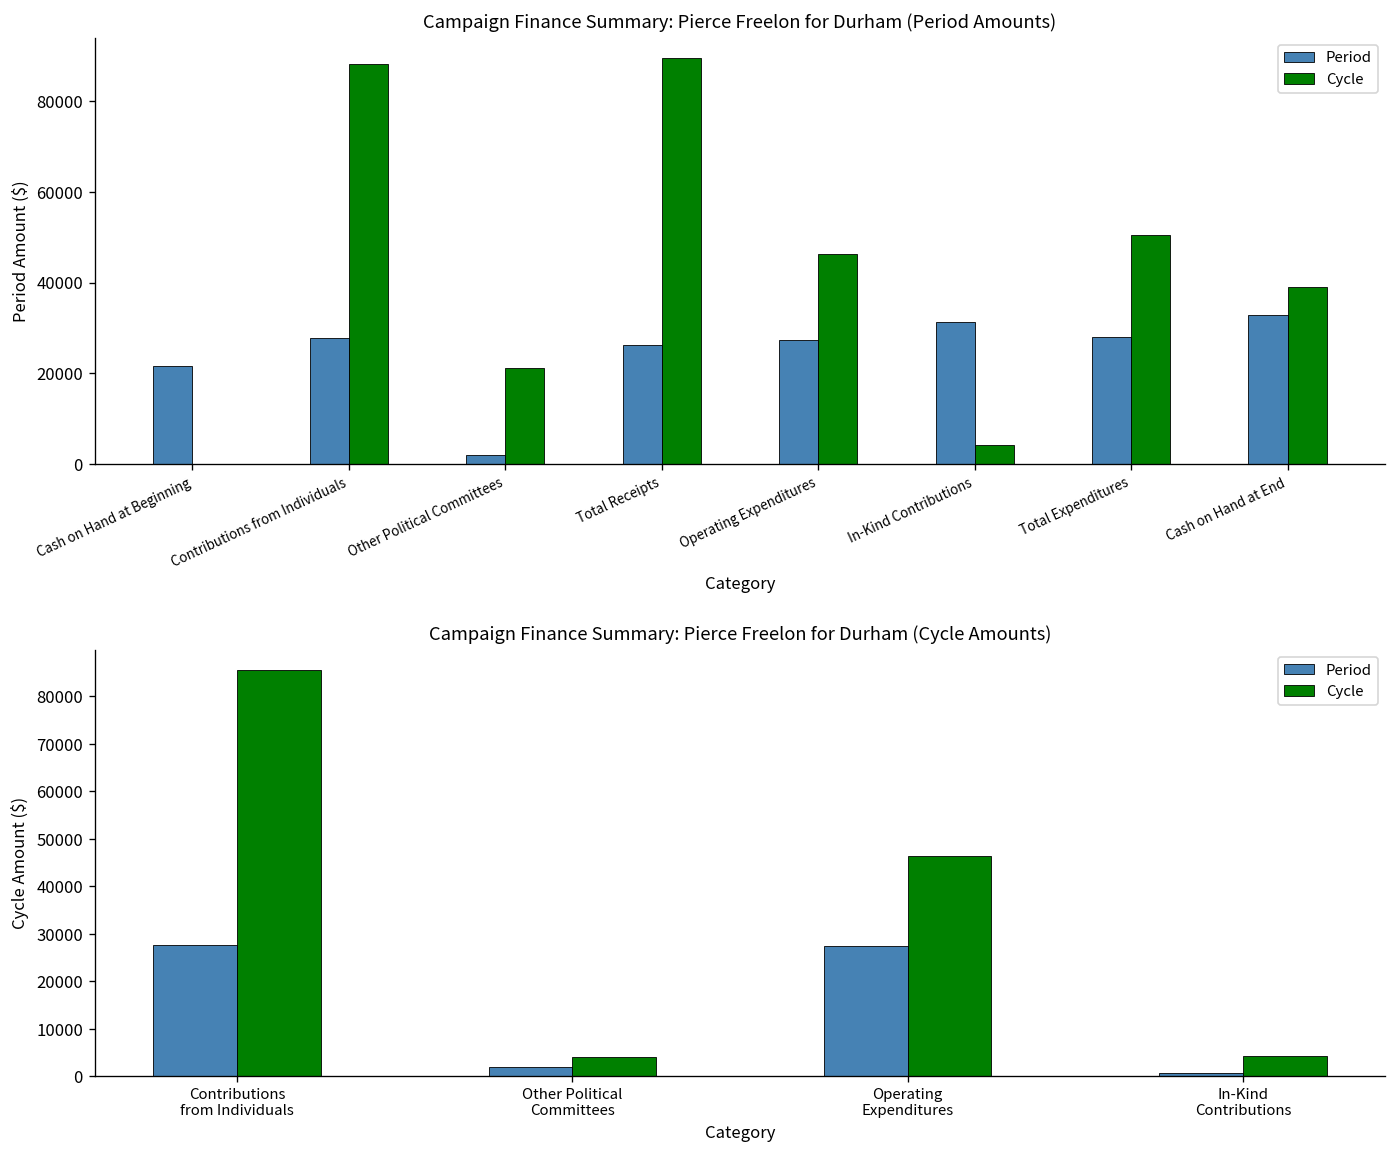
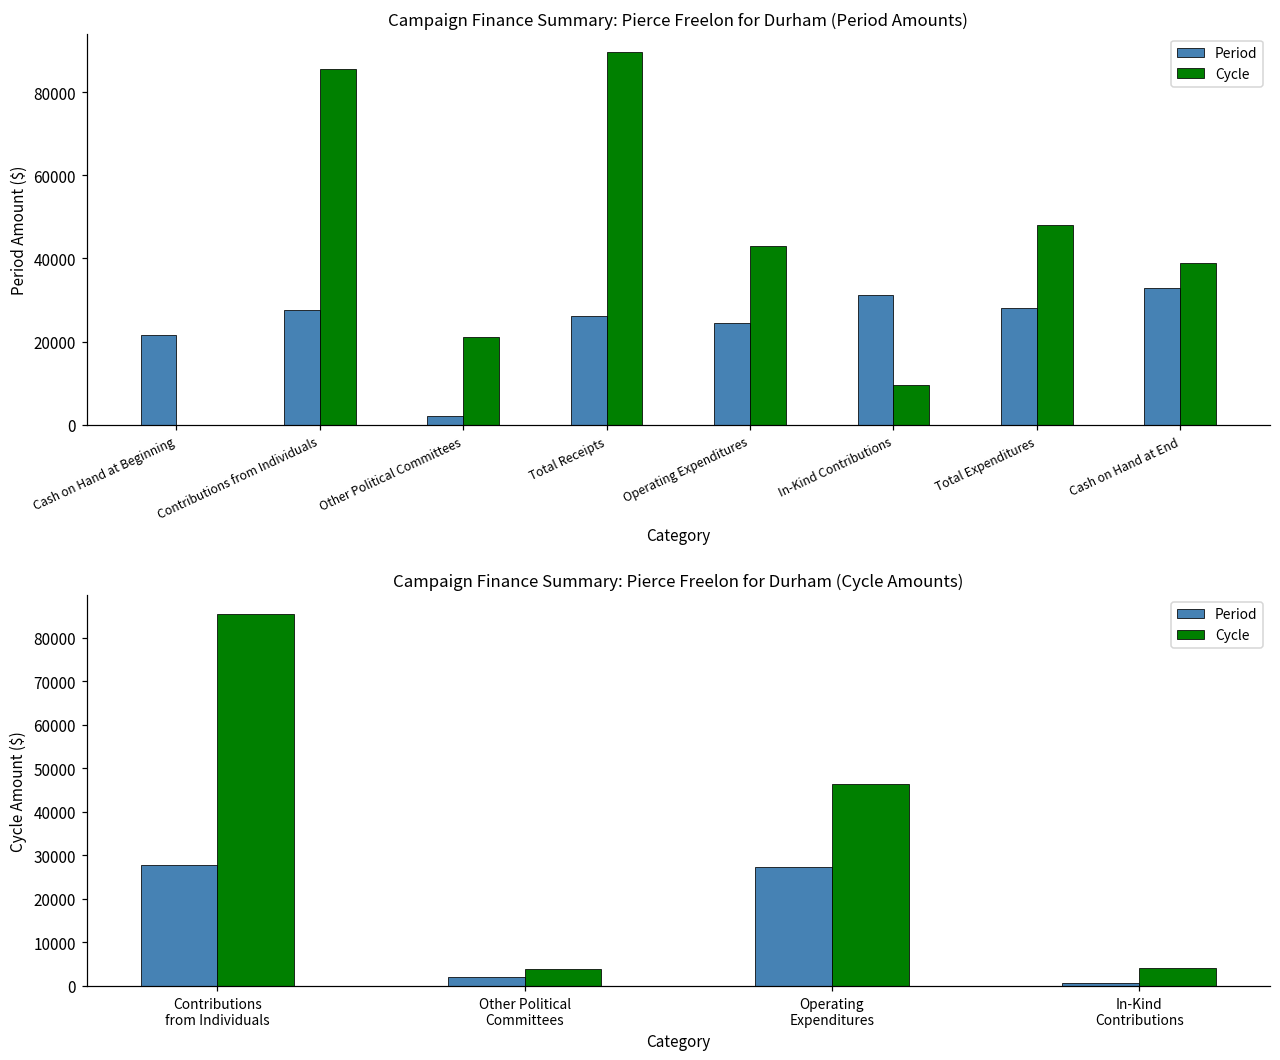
Campaign Finance Summary: Pierce Freelon for Durham (Period Amounts), Cycle, Contributions from Individuals: 88000 -> 86000
Campaign Finance Summary: Pierce Freelon for Durham (Period Amounts), Period, Operating Expenditures: 27000 -> 24000
Campaign Finance Summary: Pierce Freelon for Durham (Period Amounts), Cycle, Operating Expenditures: 46000 -> 43000
Campaign Finance Summary: Pierce Freelon for Durham (Period Amounts), Cycle, In-Kind Contributions: 4000 -> 10000
Campaign Finance Summary: Pierce Freelon for Durham (Period Amounts), Cycle, Total Expenditures: 51000 -> 48000
